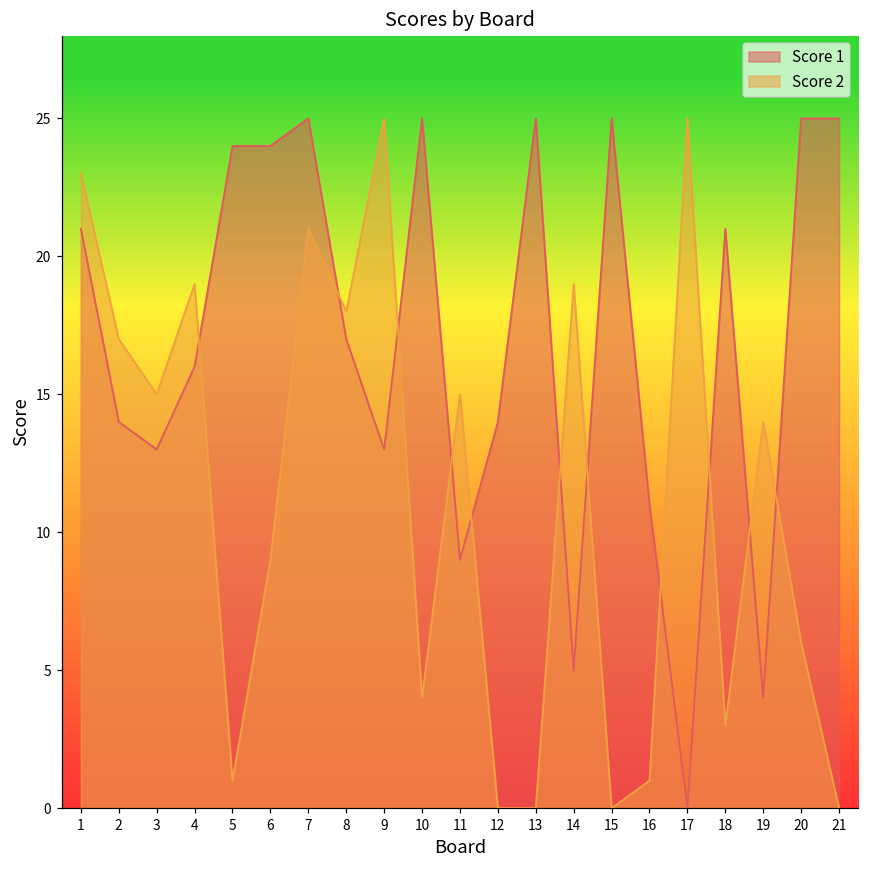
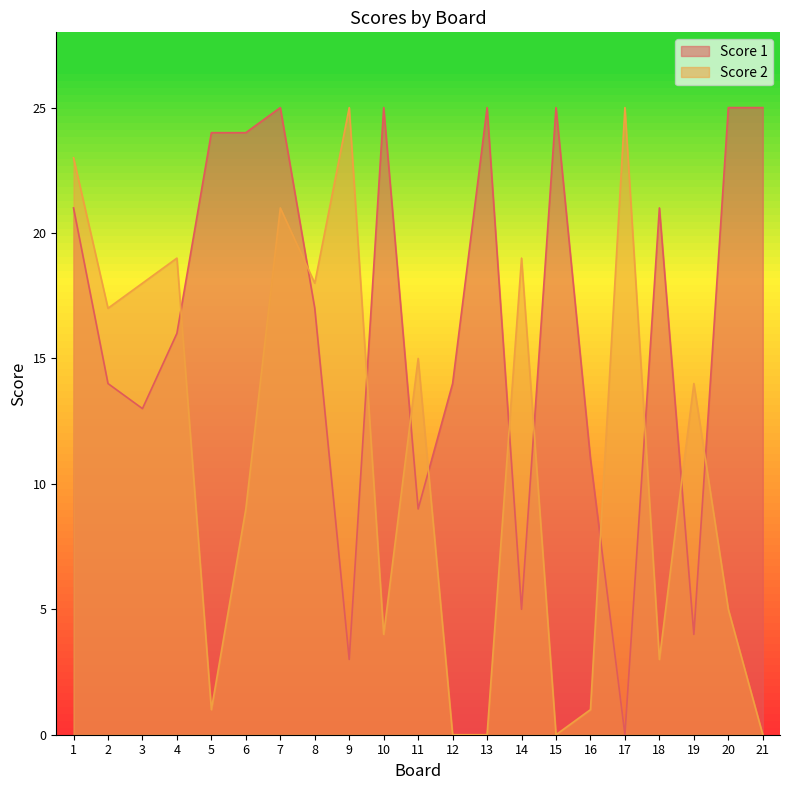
Score 2, 3: 15 -> 18
Score 1, 9: 13 -> 3
Score 2, 20: 6 -> 5
